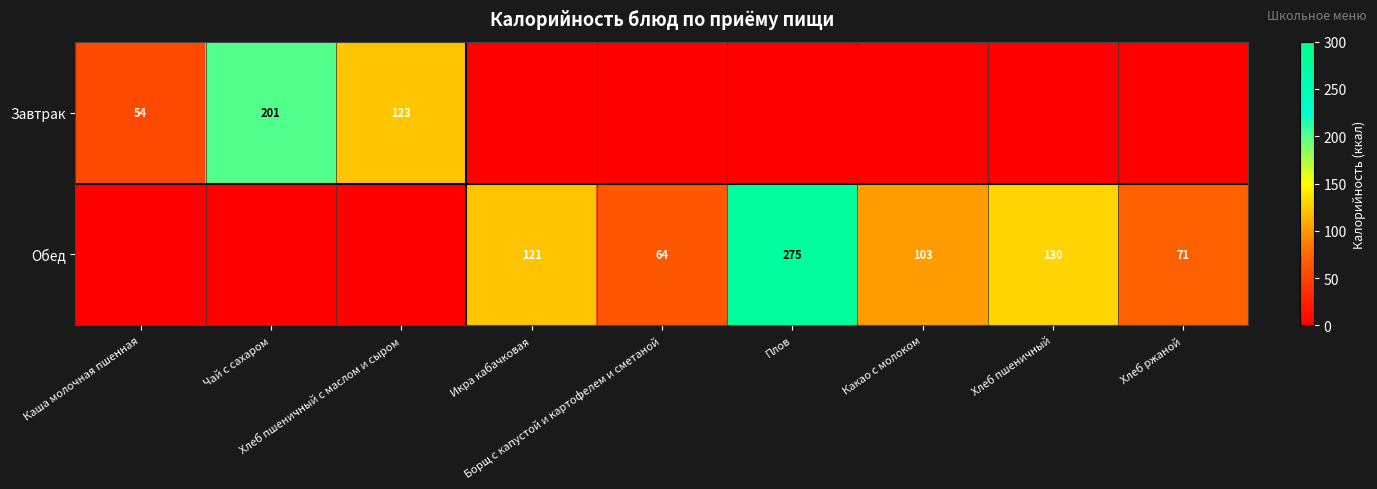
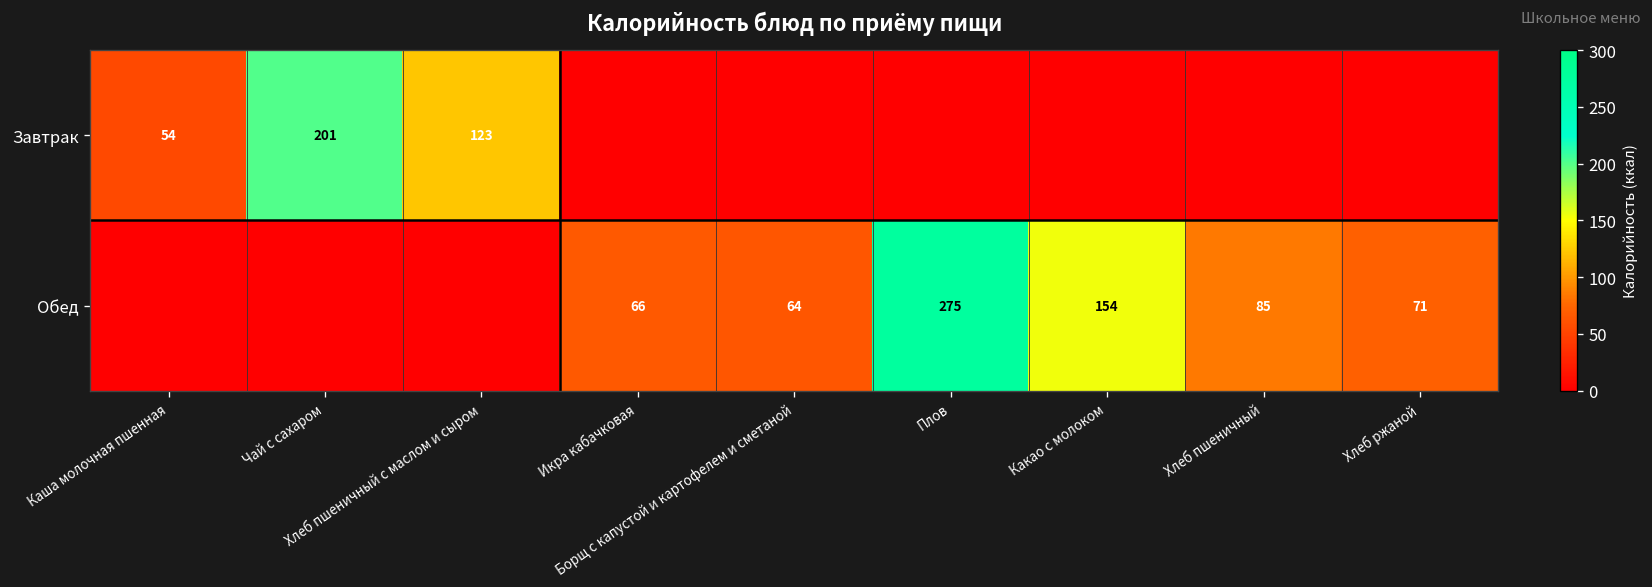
Обед, Икра кабачковая: 121 -> 66
Обед, Какао с молоком: 103 -> 154
Обед, Хлеб пшеничный: 130 -> 85
